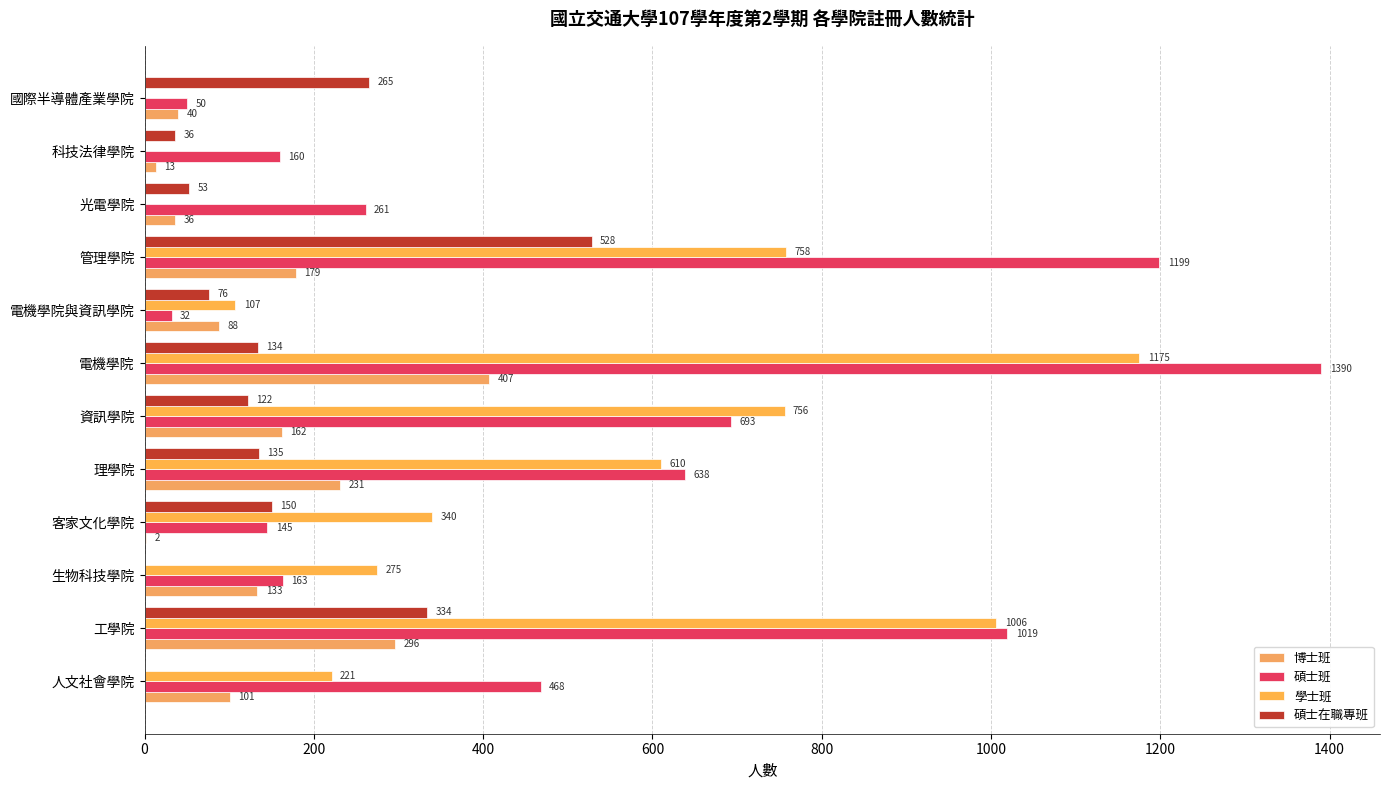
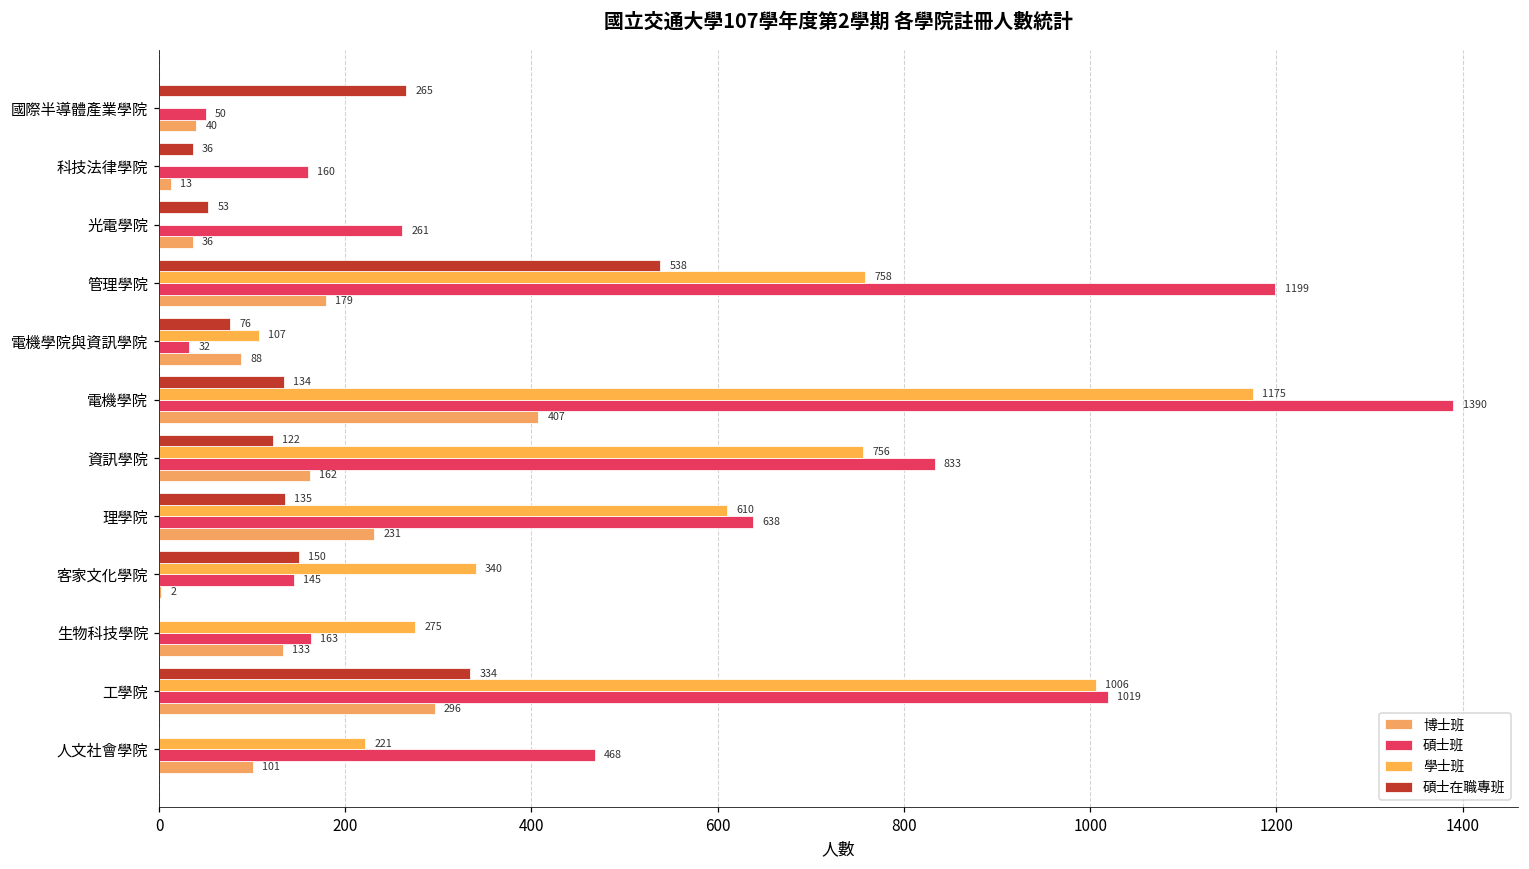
碩士在職專班, 管理學院: 528 -> 538
碩士班, 資訊學院: 693 -> 833
